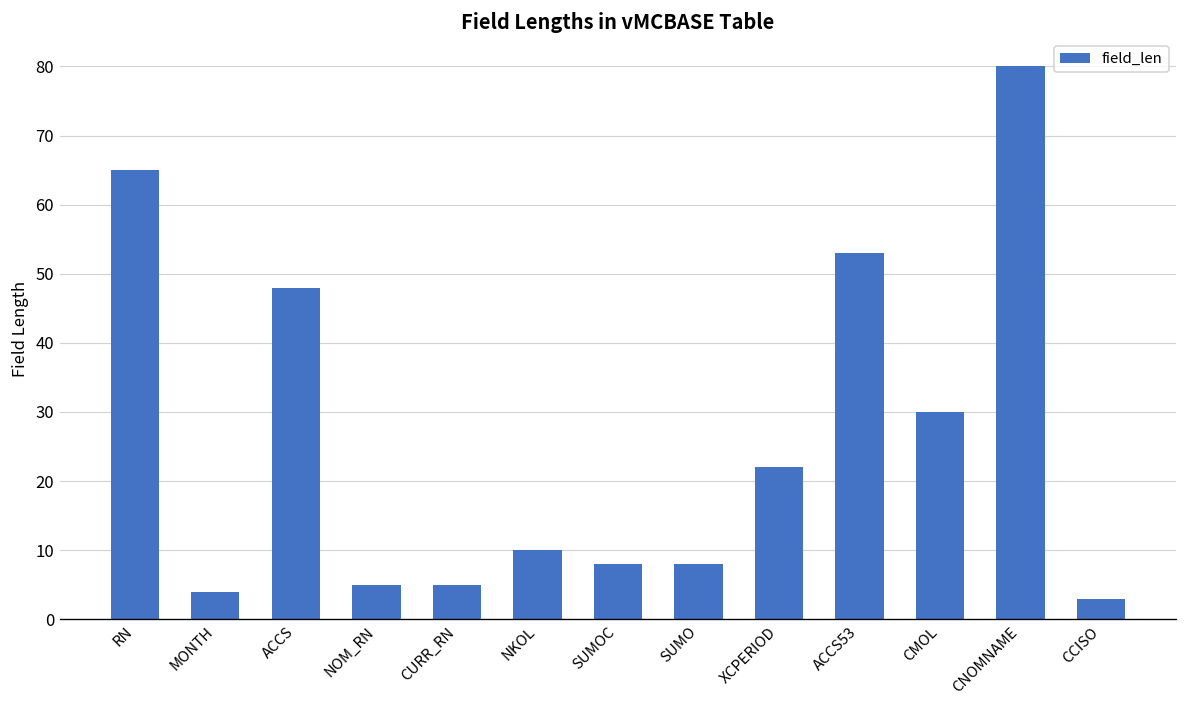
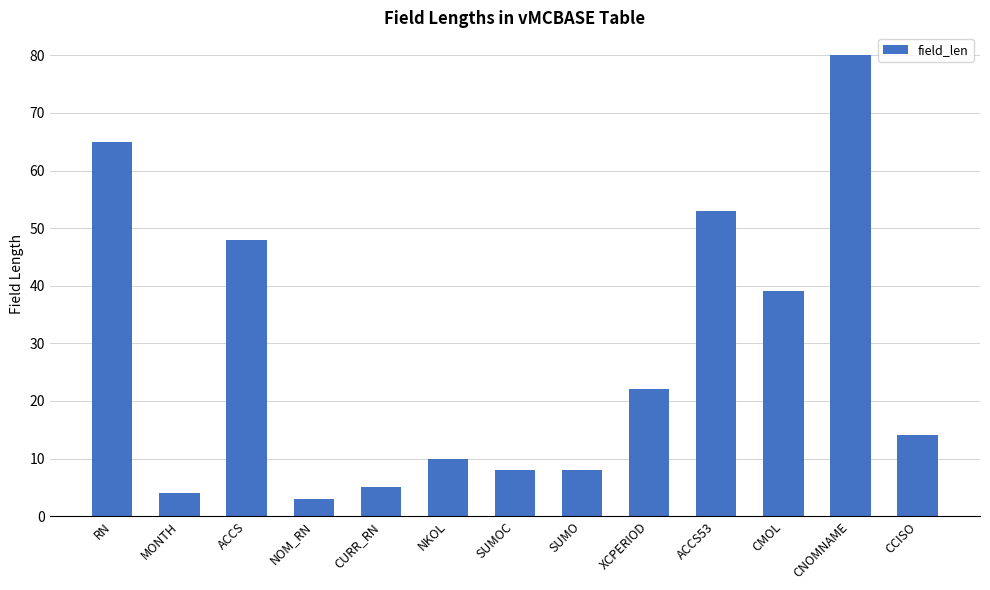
NOM_RN: 5 -> 3
CMOL: 30 -> 39
CCISO: 3 -> 14
